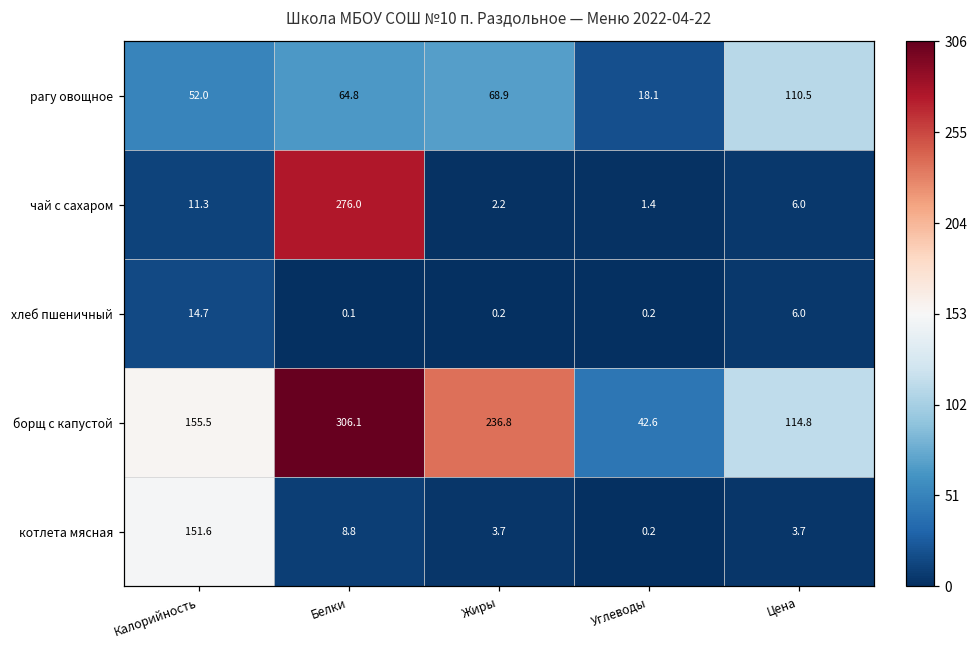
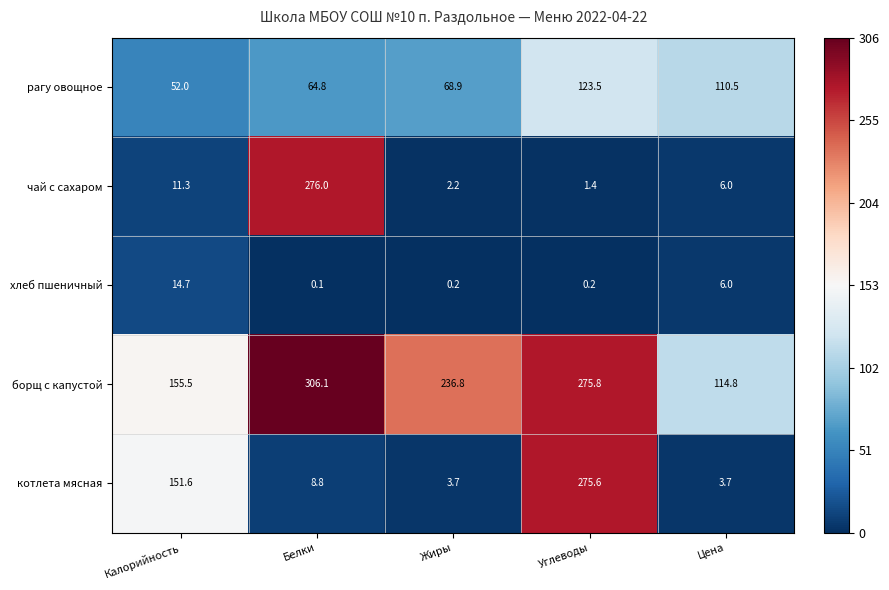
рагу овощное, Углеводы: 18.1 -> 123.5
борщ с капустой, Углеводы: 42.6 -> 275.8
котлета мясная, Углеводы: 0.2 -> 275.6
